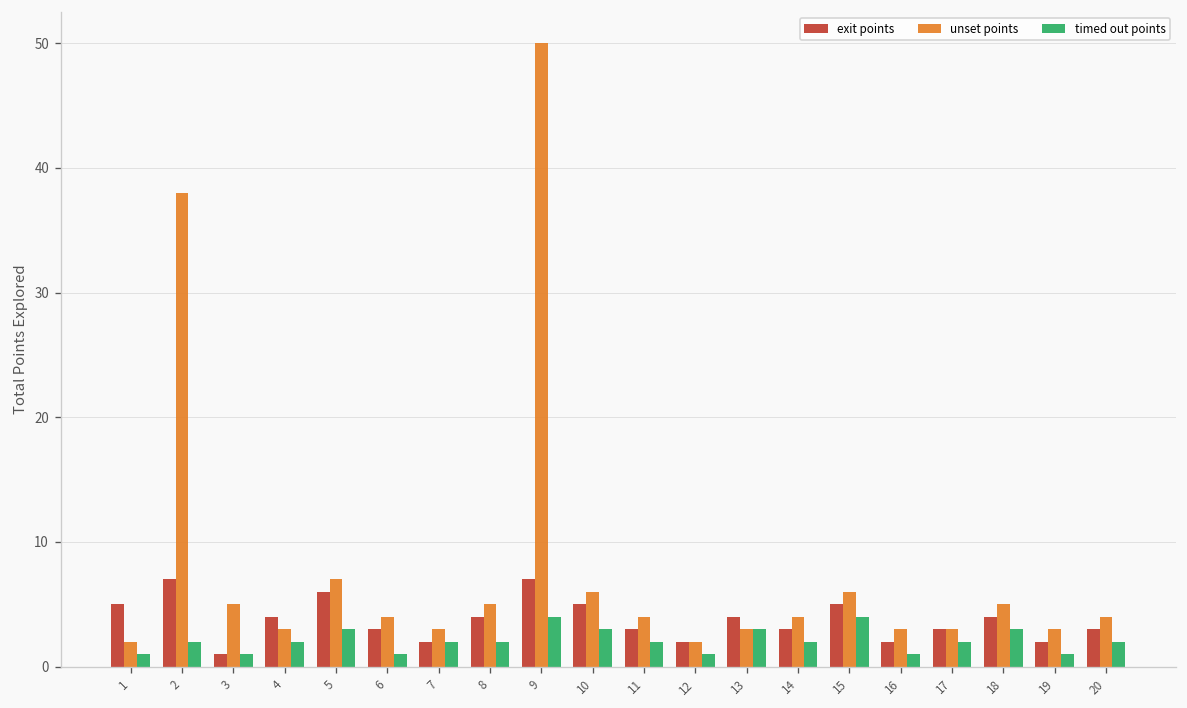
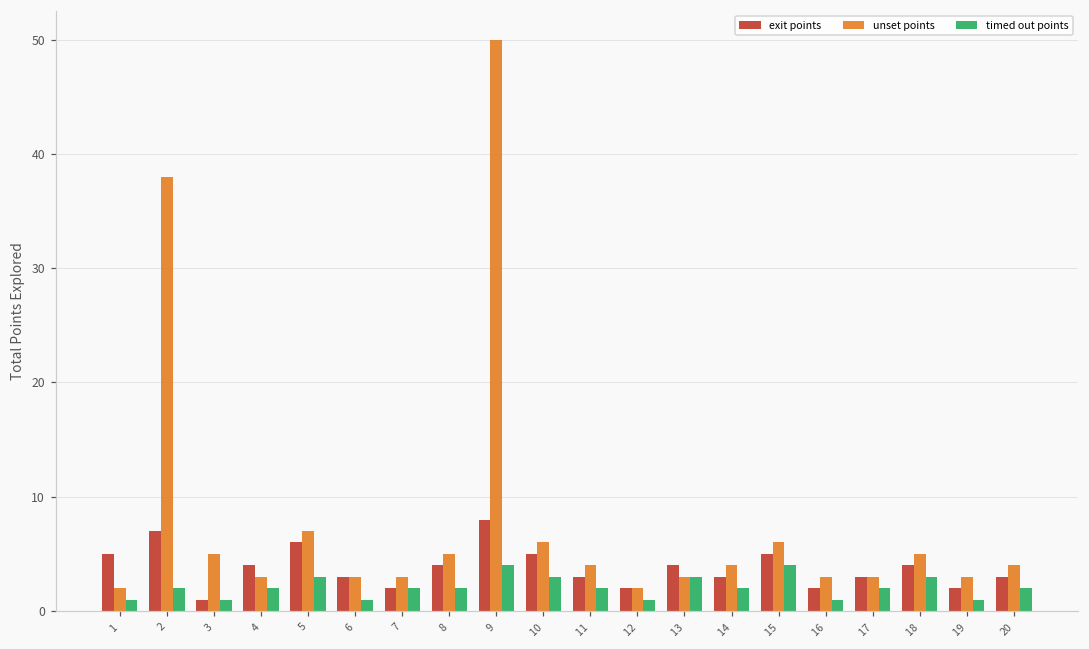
unset points, 6: 4 -> 3
exit points, 9: 7 -> 8
